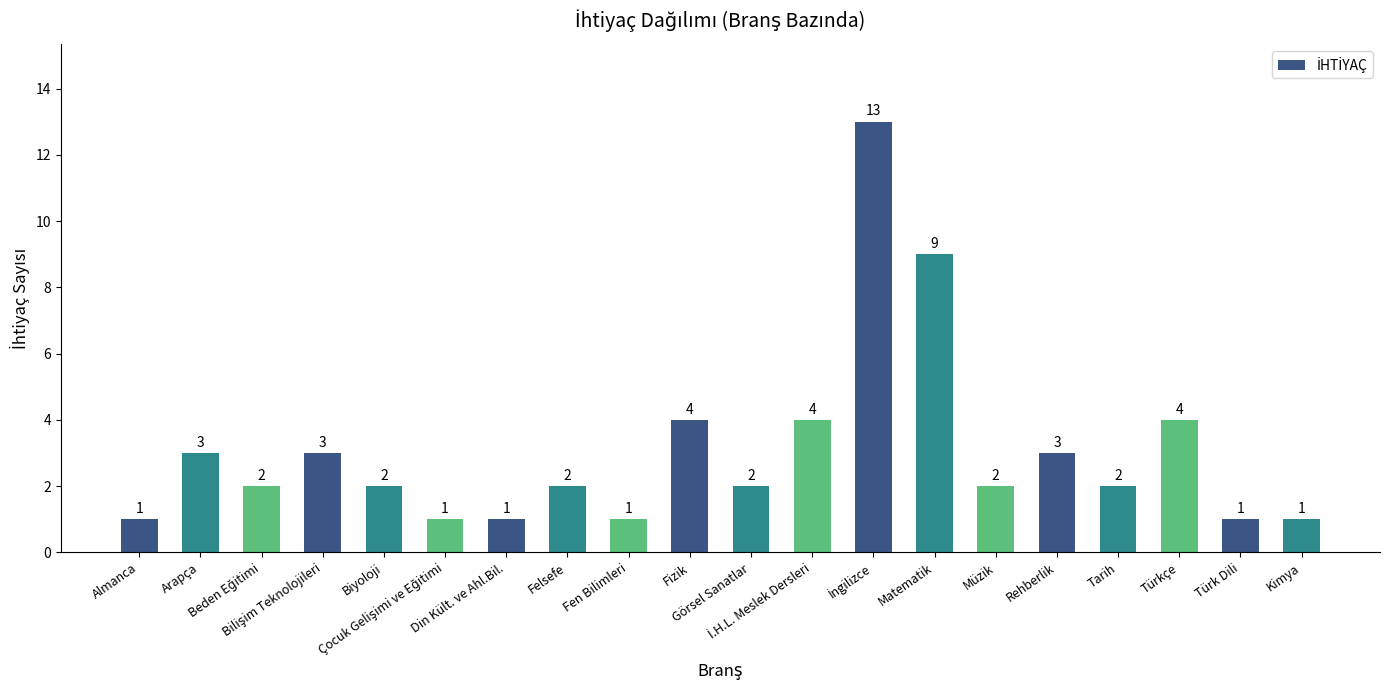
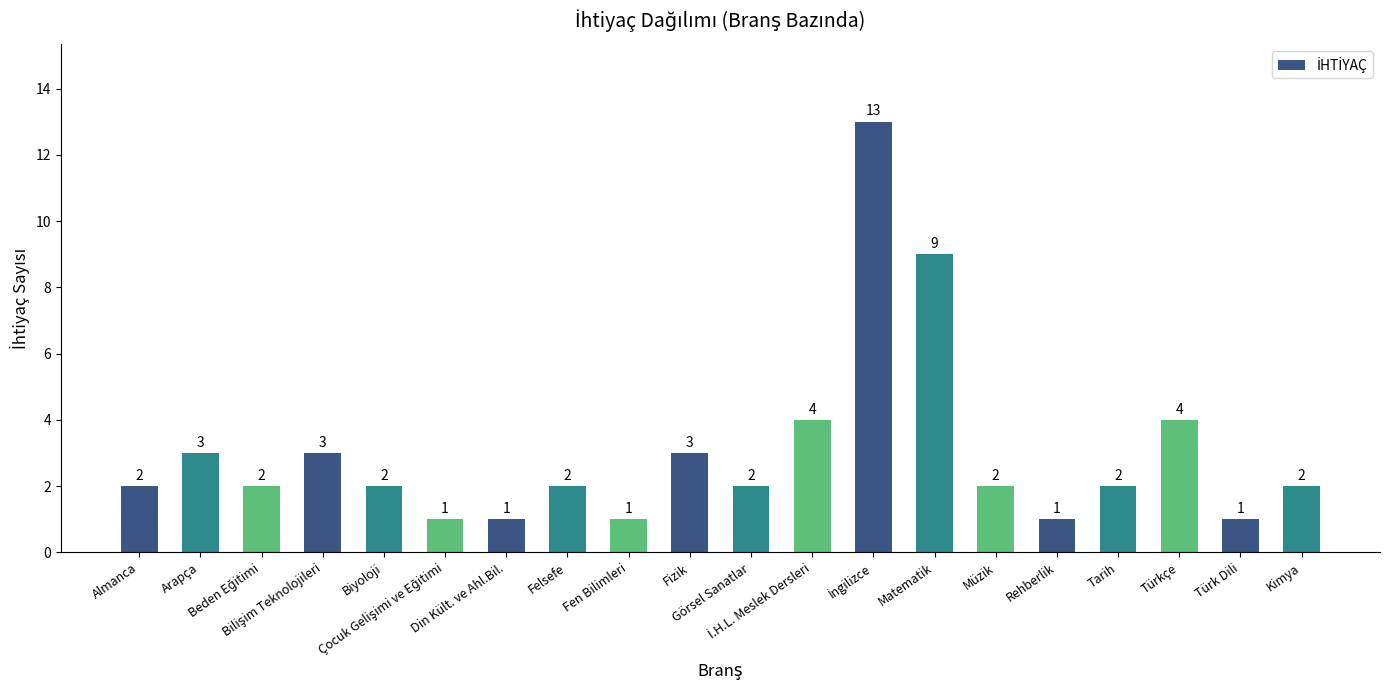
Almanca: 1 -> 2
Fizik: 4 -> 3
Rehberlik: 3 -> 1
Kimya: 1 -> 2
